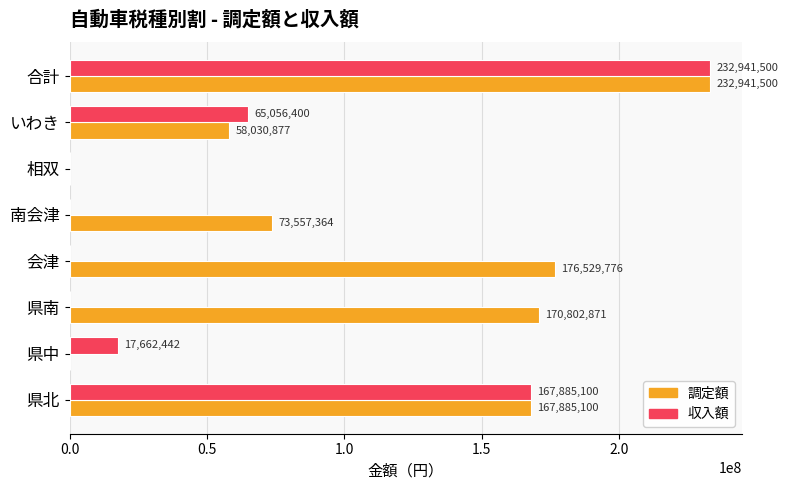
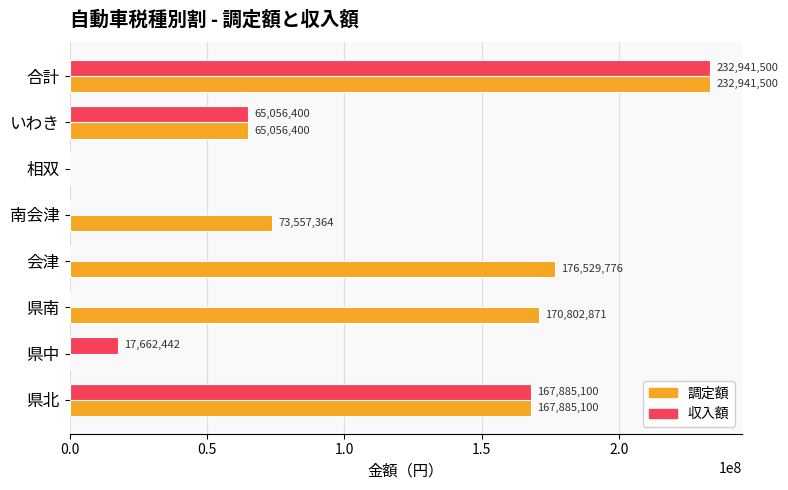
調定額, いわき: 58,030,877 -> 65,056,400
